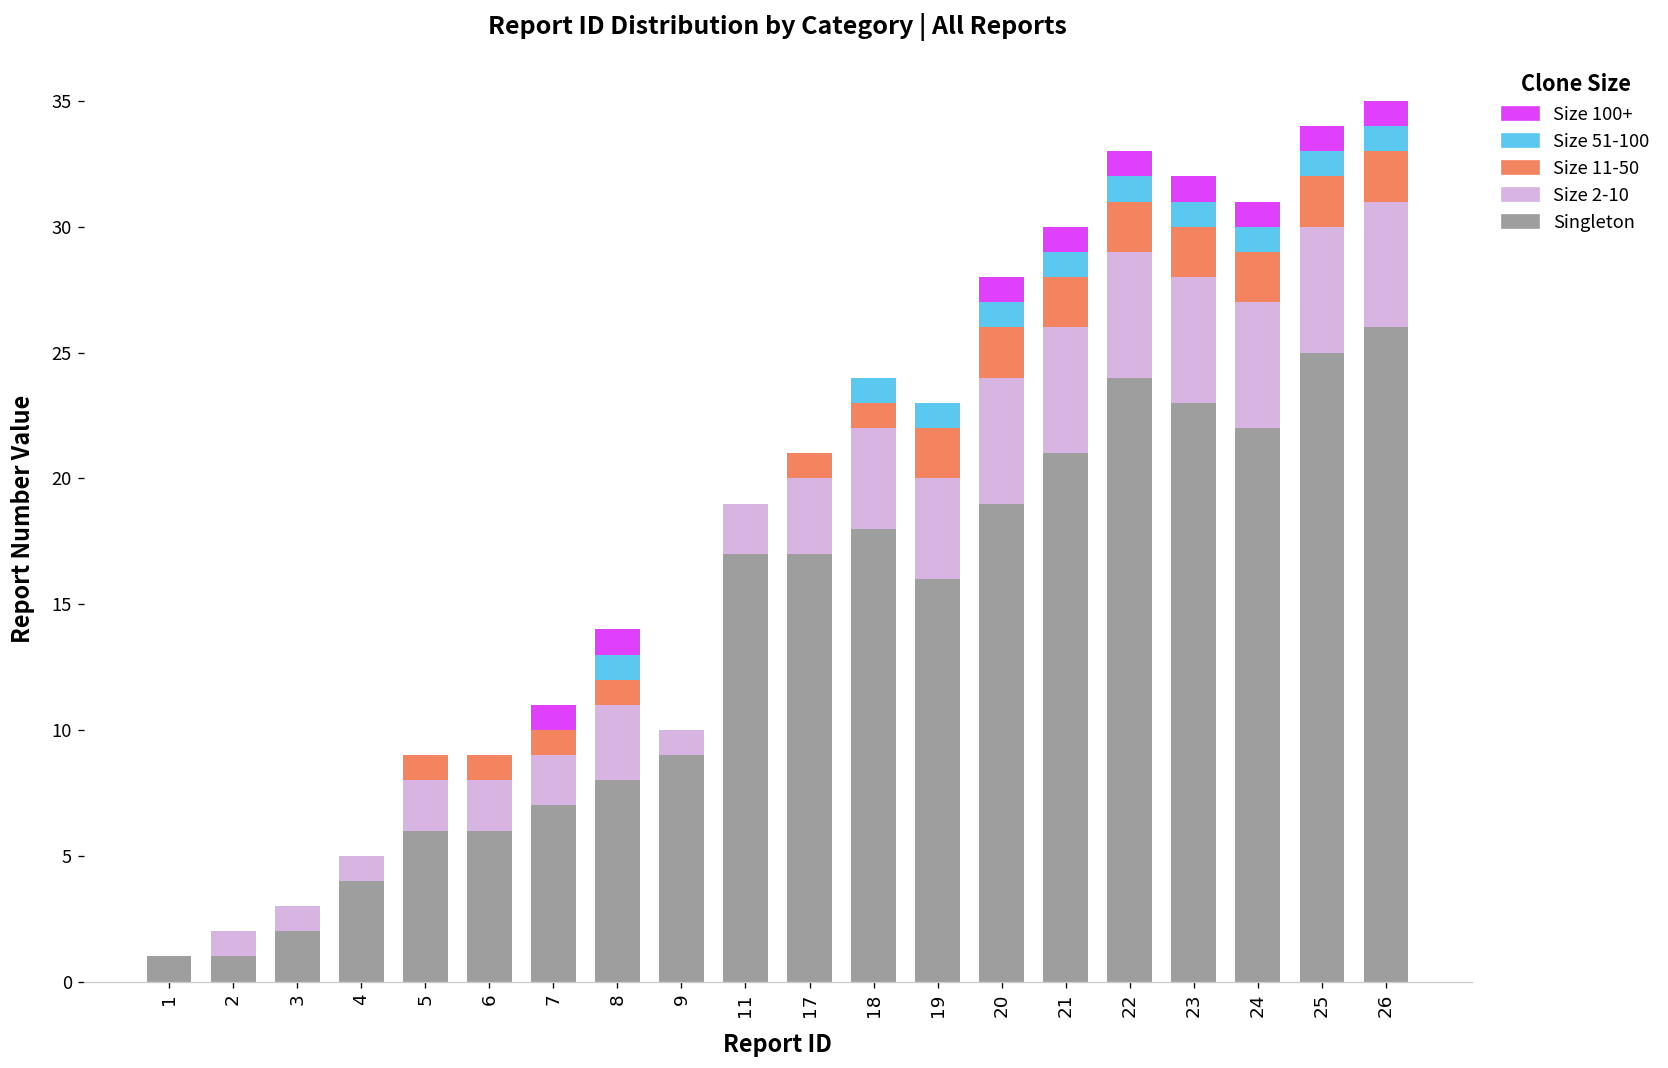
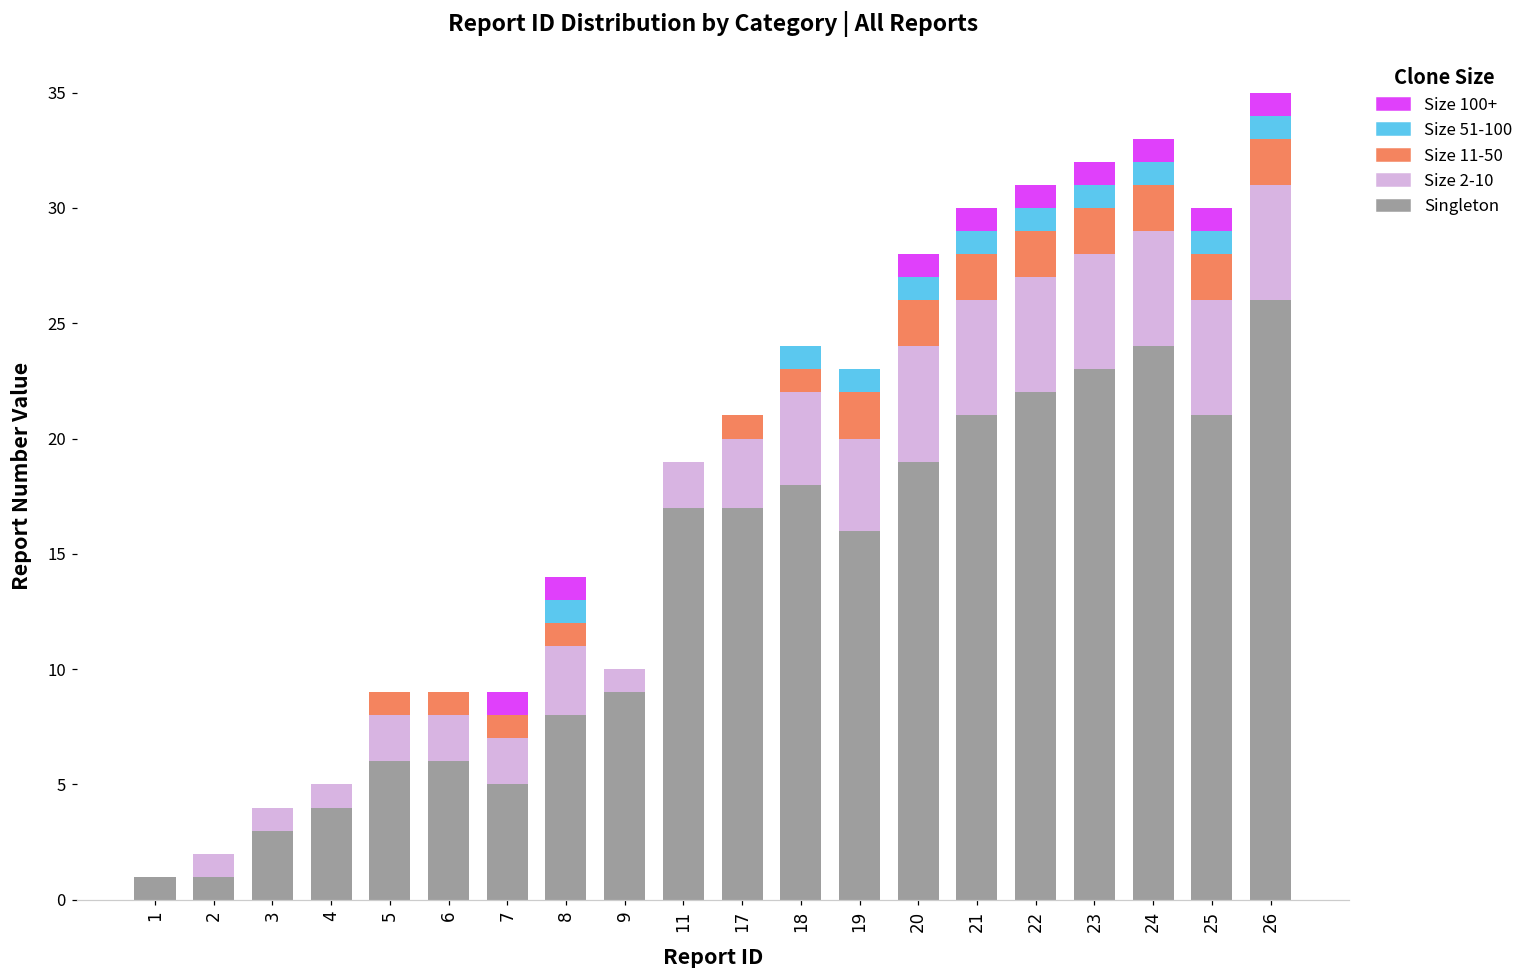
Singleton, 3: 2 -> 3
Singleton, 7: 7 -> 5
Singleton, 22: 24 -> 22
Singleton, 24: 22 -> 24
Singleton, 25: 25 -> 21
